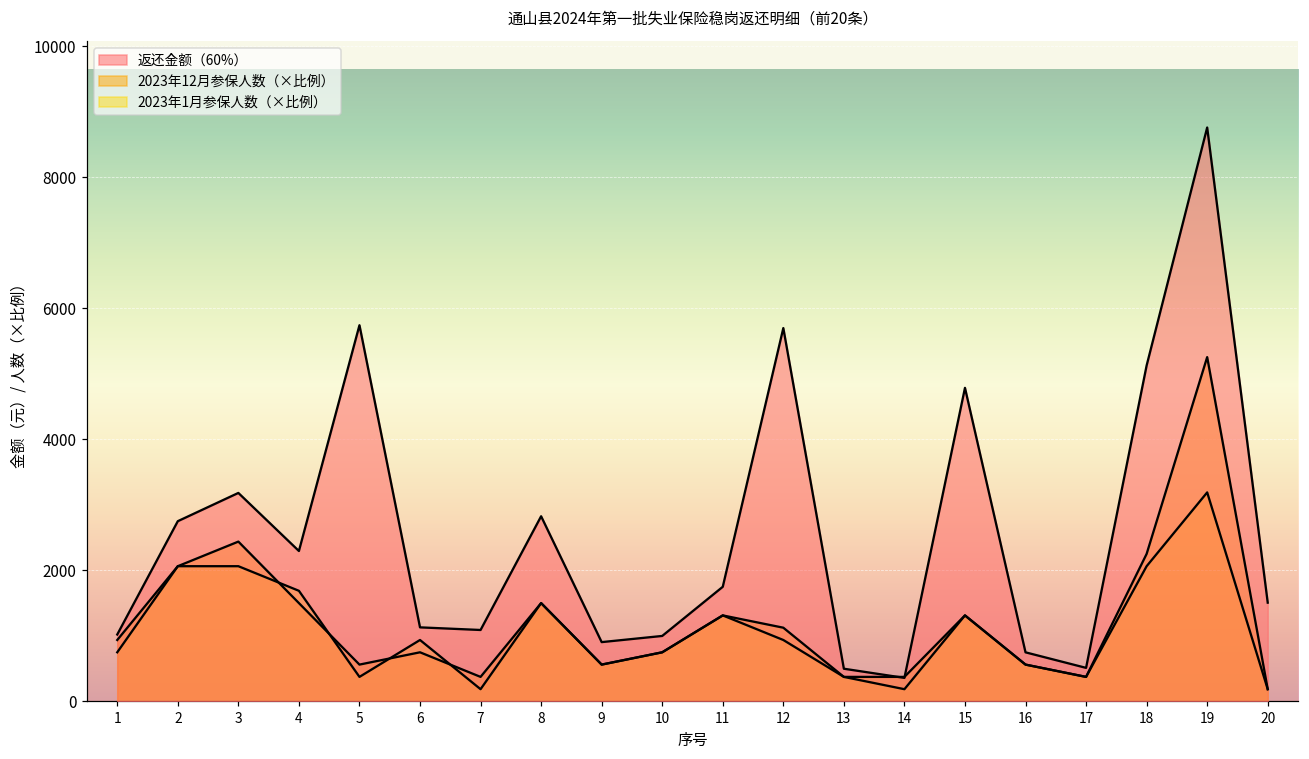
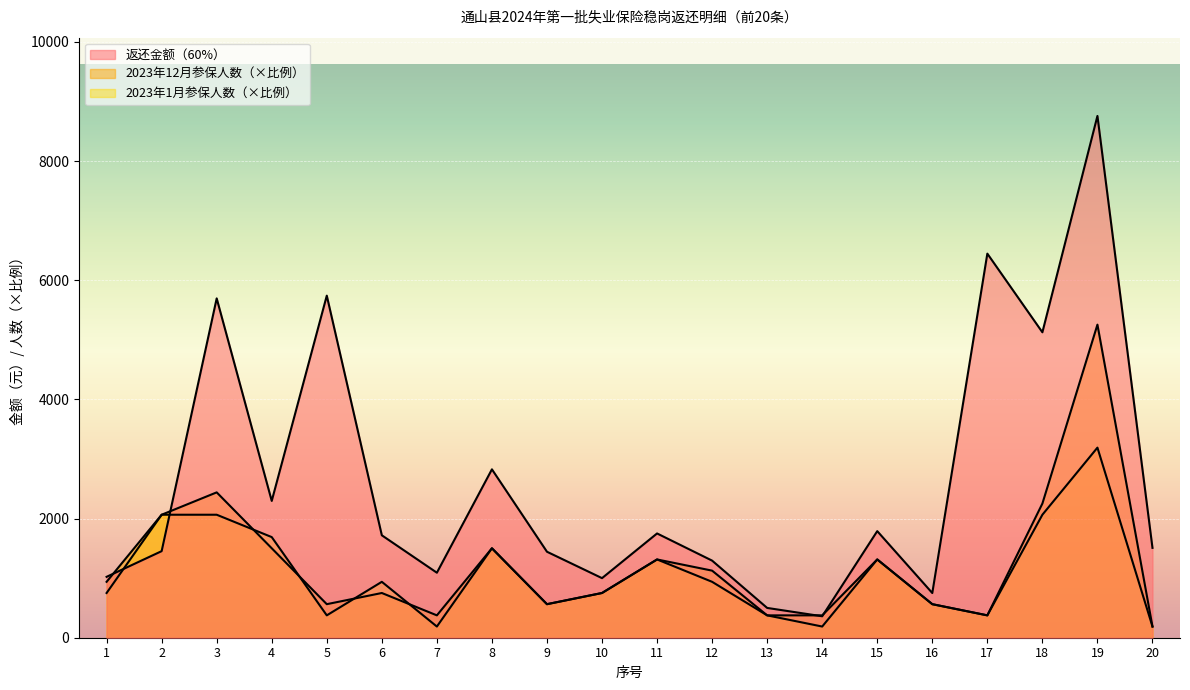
返还金额（60%）, 2: 2800 -> 1500
返还金额（60%）, 3: 3200 -> 5700
返还金额（60%）, 6: 1100 -> 1700
返还金额（60%）, 9: 900 -> 1400
返还金额（60%）, 12: 5700 -> 1300
返还金额（60%）, 15: 4800 -> 1800
返还金额（60%）, 17: 500 -> 6400
